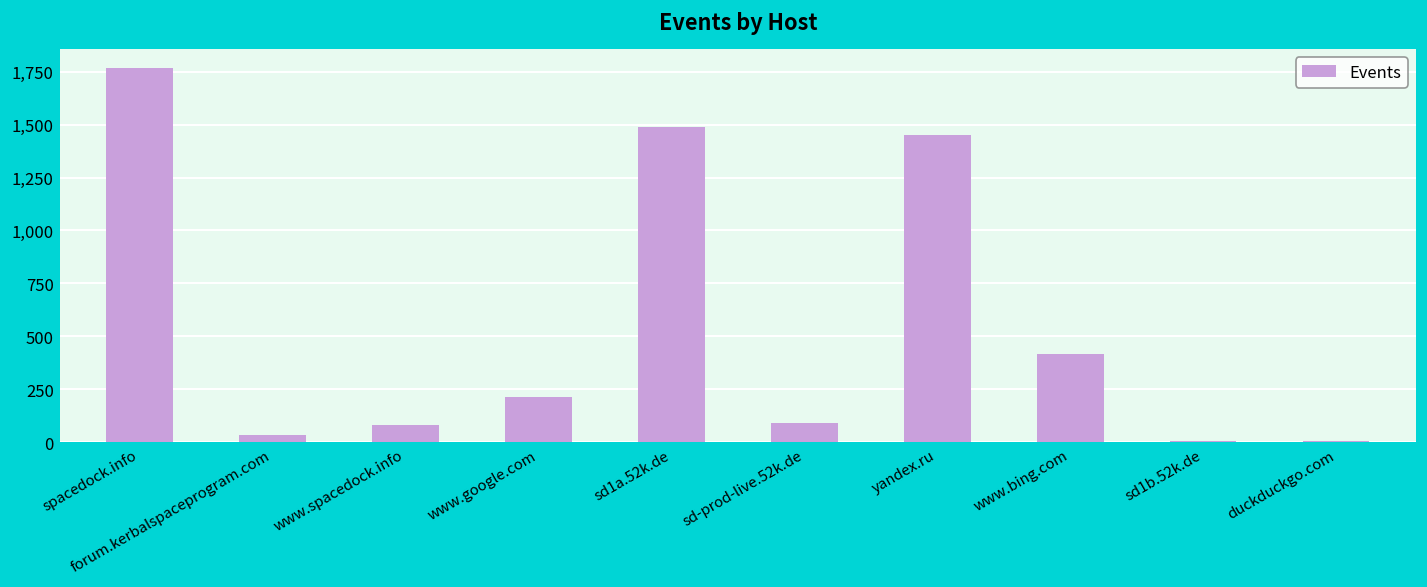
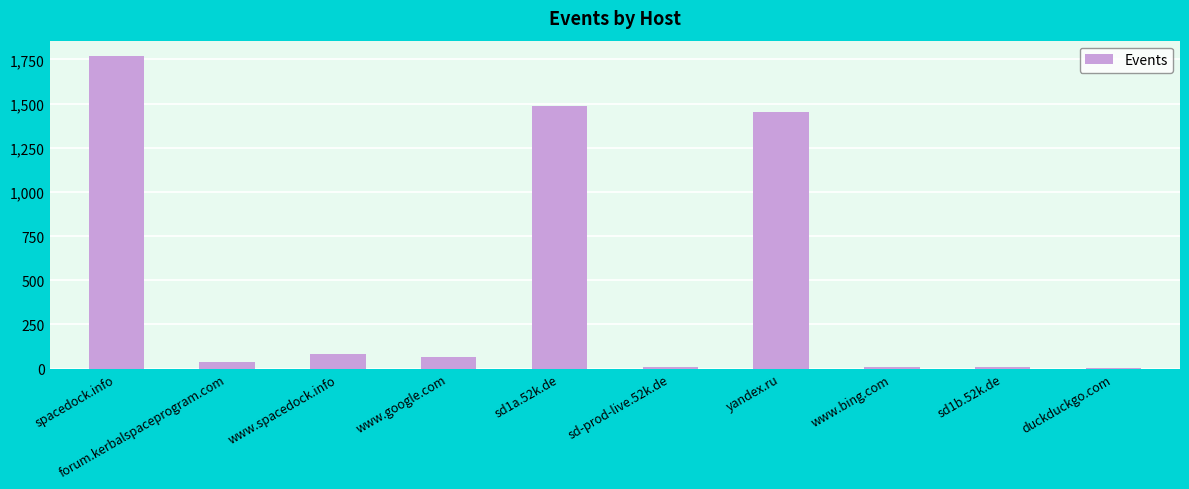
www.google.com: 220 -> 70
sd-prod-live.52k.de: 90 -> 10
www.bing.com: 420 -> 10
